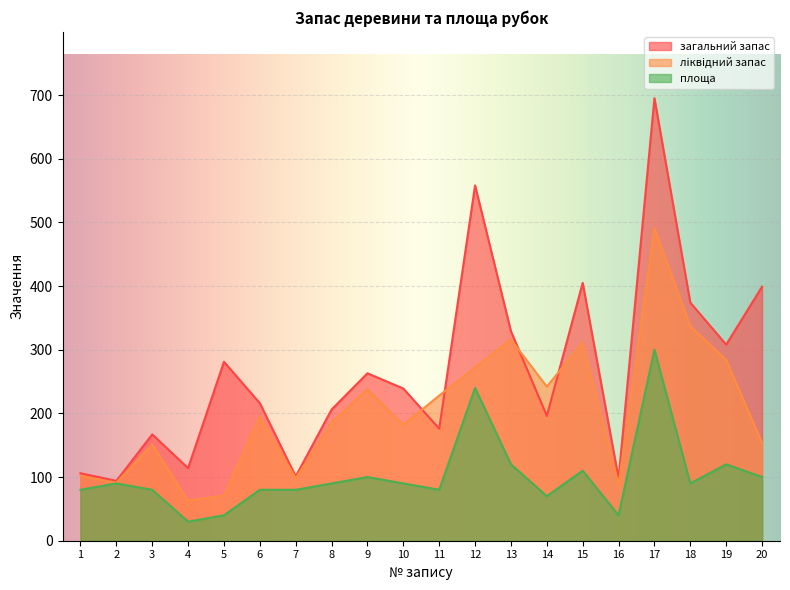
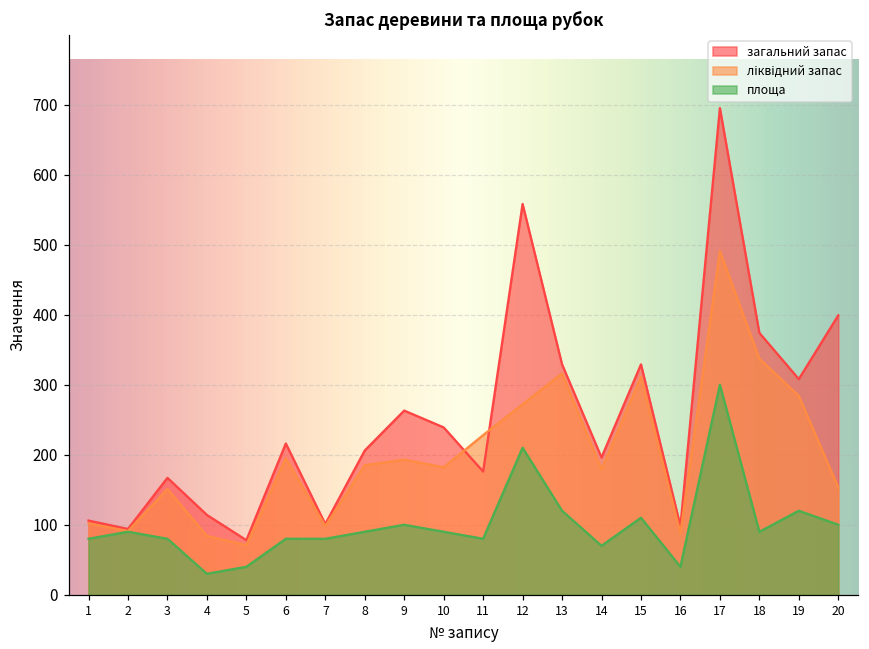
ліквідний запас, 4: 60 -> 80
загальний запас, 5: 280 -> 80
ліквідний запас, 9: 240 -> 190
площа, 12: 240 -> 210
ліквідний запас, 14: 240 -> 180
загальний запас, 15: 410 -> 330
